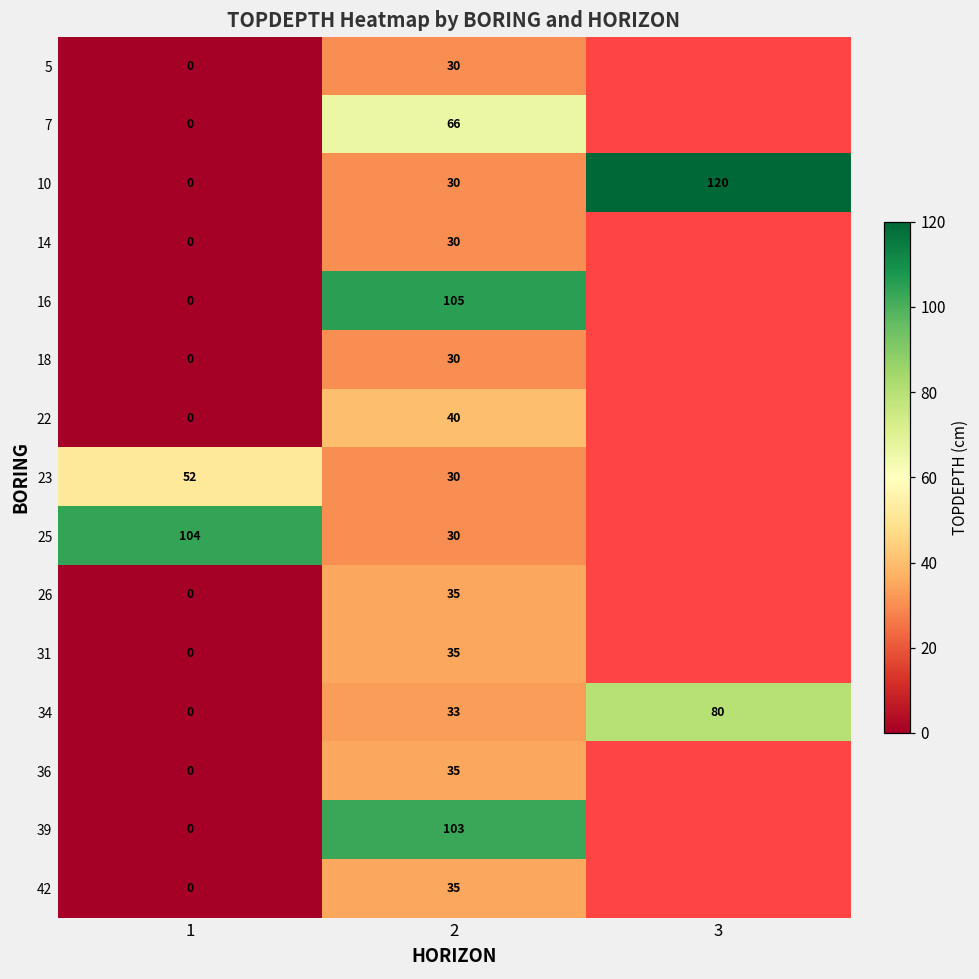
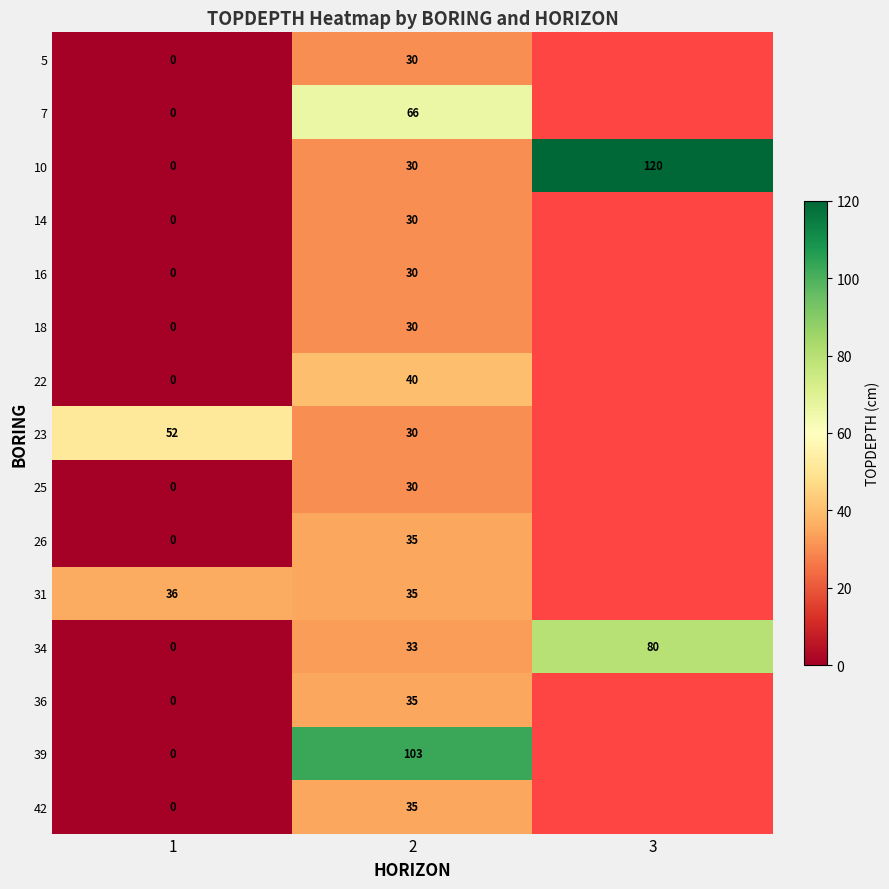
16, 2: 105 -> 30
25, 1: 104 -> 0
31, 1: 0 -> 36
